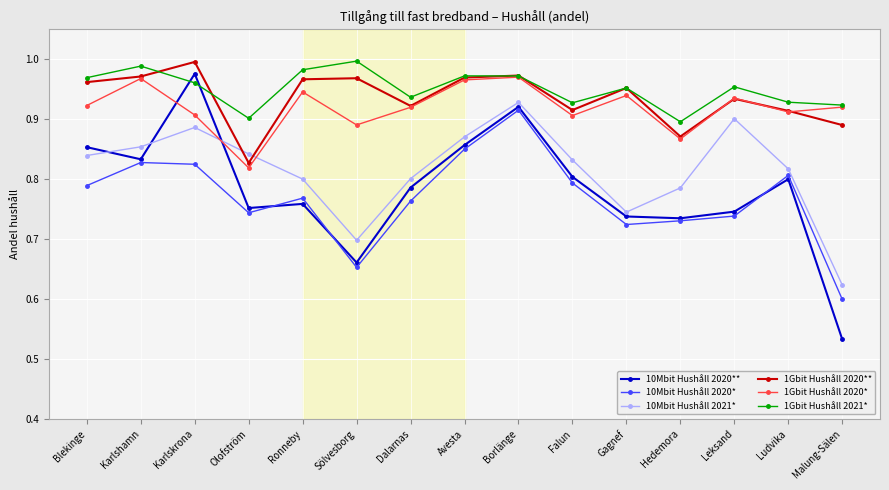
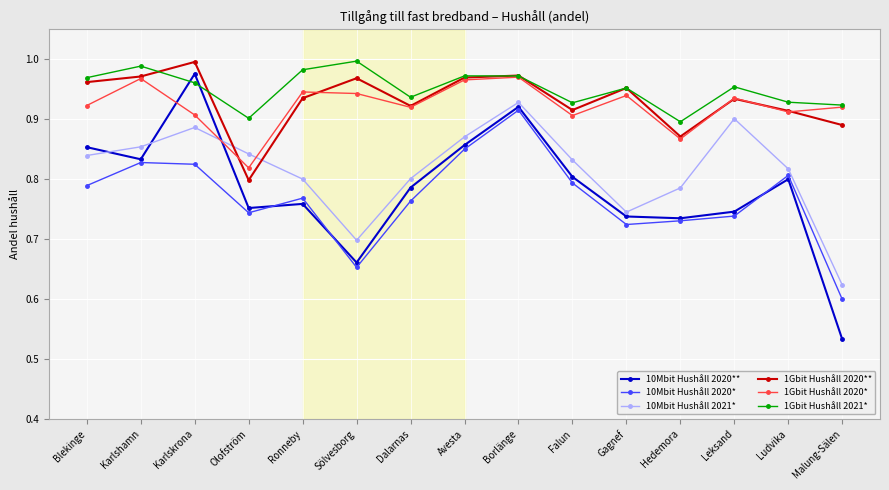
1Gbit Hushåll 2020**, Olofström: 0.83 -> 0.80
1Gbit Hushåll 2020**, Ronneby: 0.97 -> 0.94
1Gbit Hushåll 2020*, Sölvesborg: 0.89 -> 0.94
